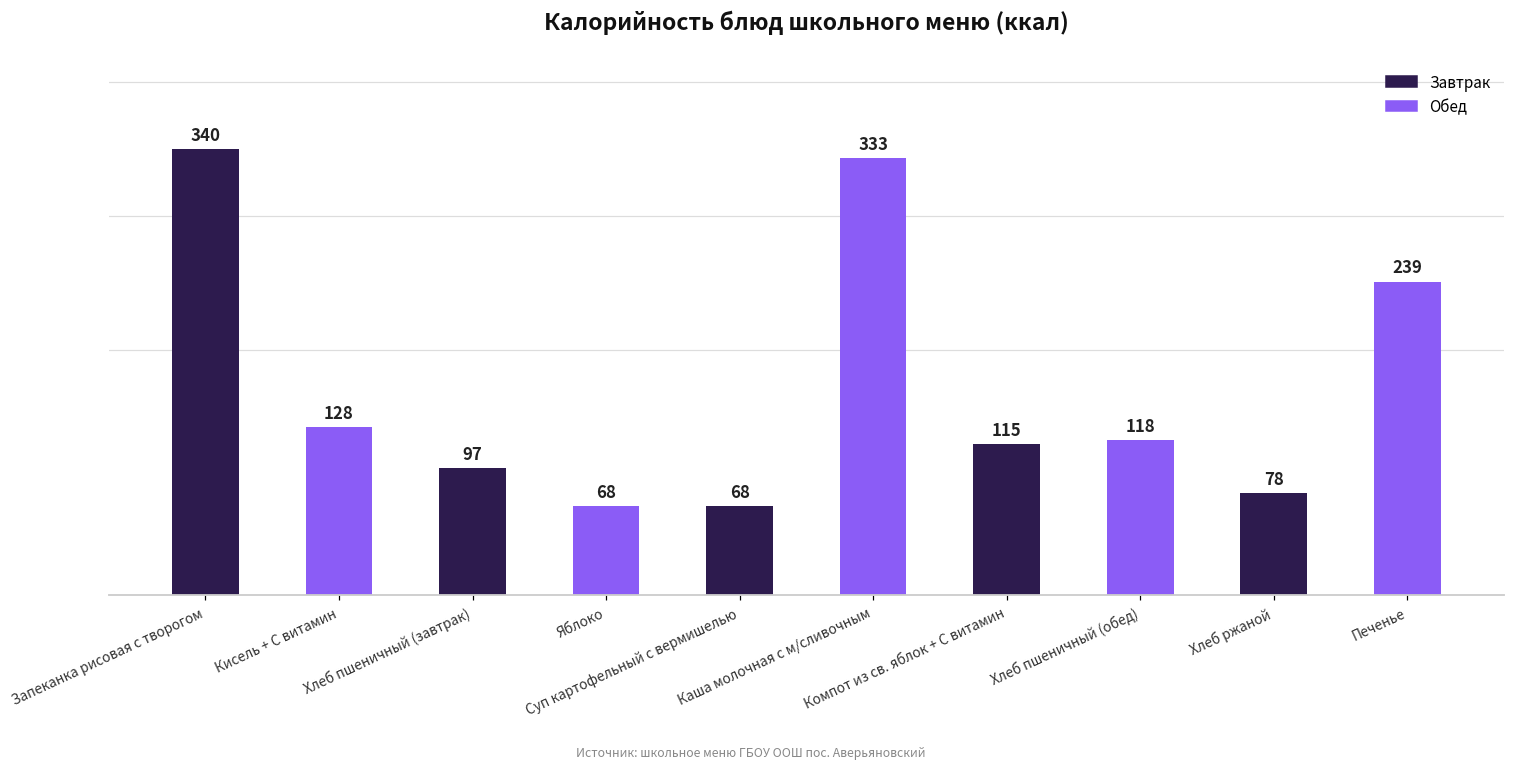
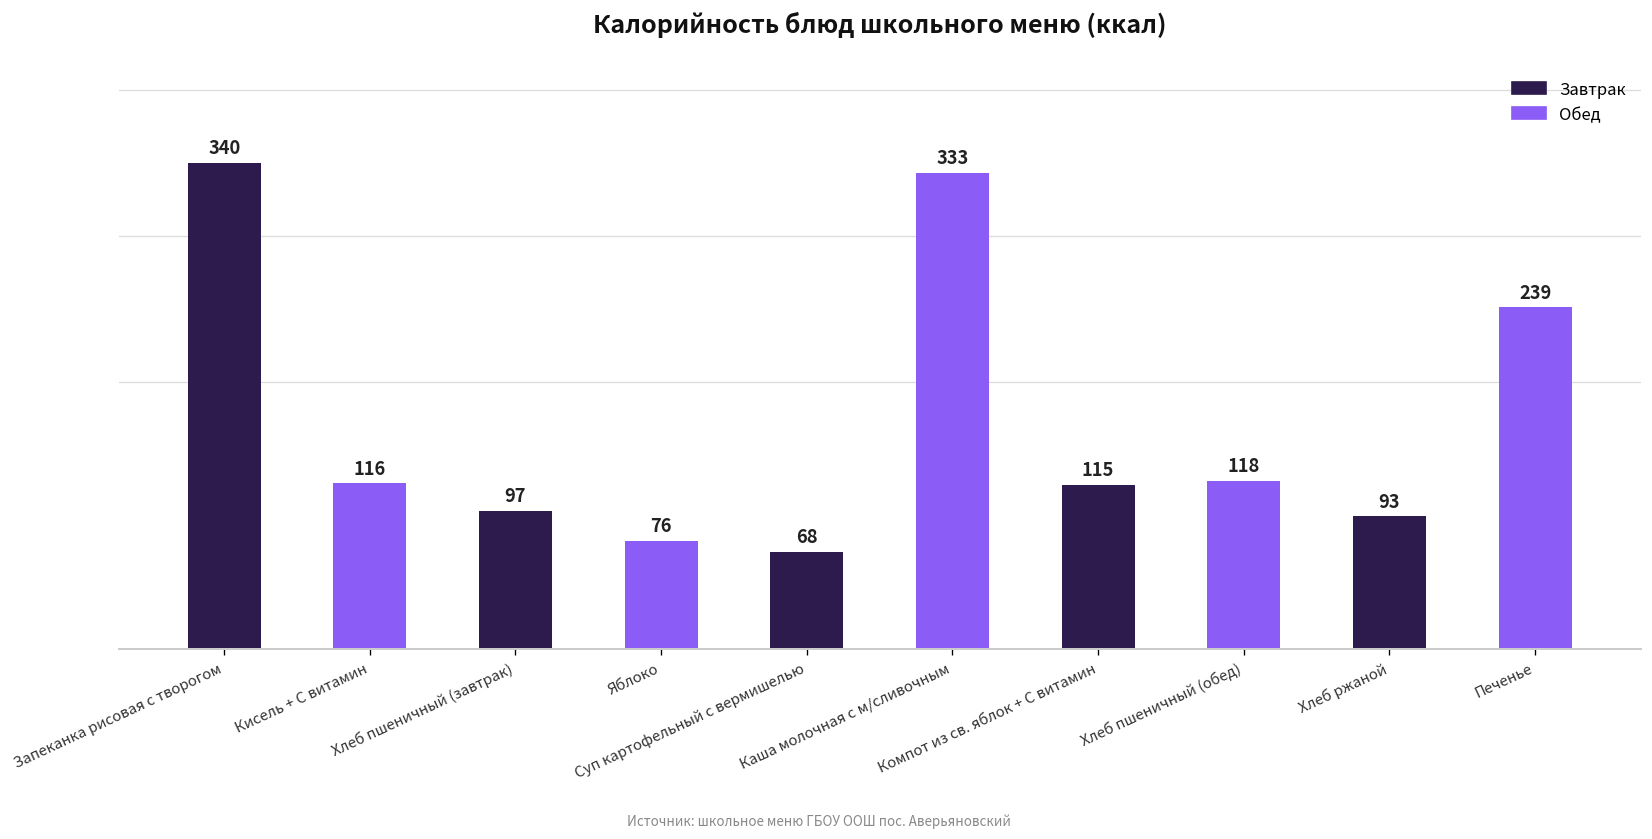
Кисель + С витамин: 128 -> 116
Яблоко: 68 -> 76
Хлеб ржаной: 78 -> 93
